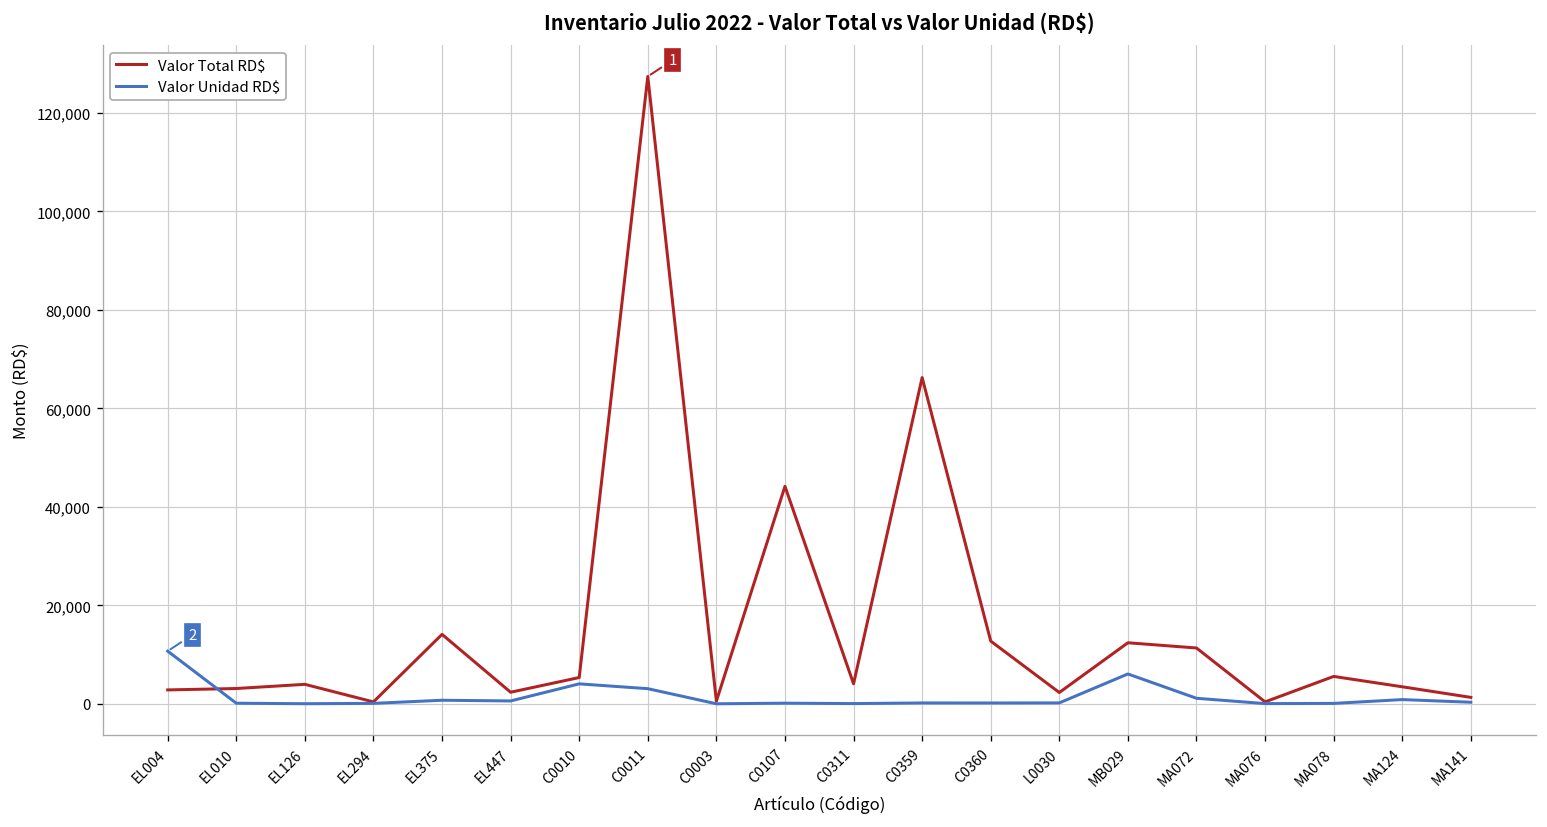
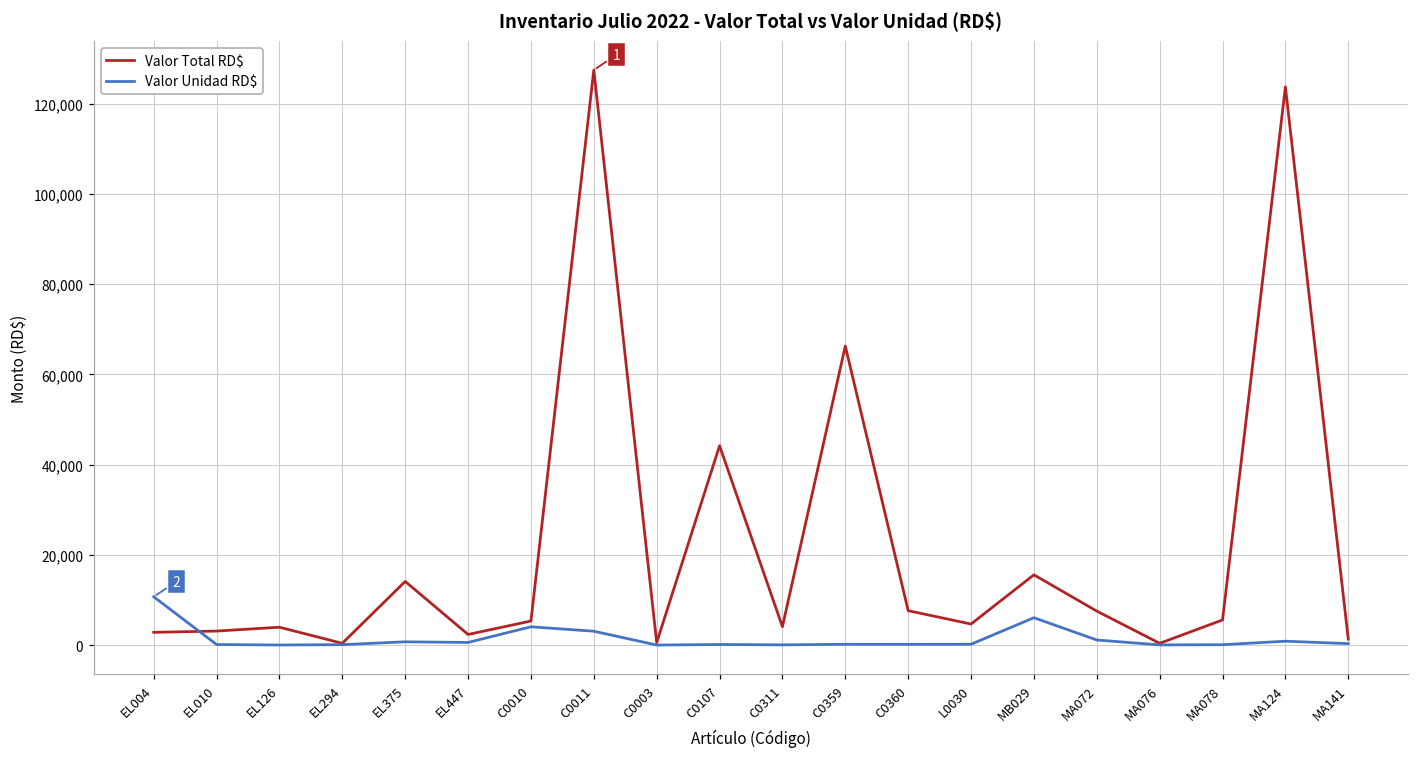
Valor Total RD$, C0360: 13,000 -> 8,000
Valor Total RD$, L0030: 2,000 -> 5,000
Valor Total RD$, MB029: 12,000 -> 16,000
Valor Total RD$, MA072: 11,000 -> 8,000
Valor Total RD$, MA124: 3,000 -> 124,000
